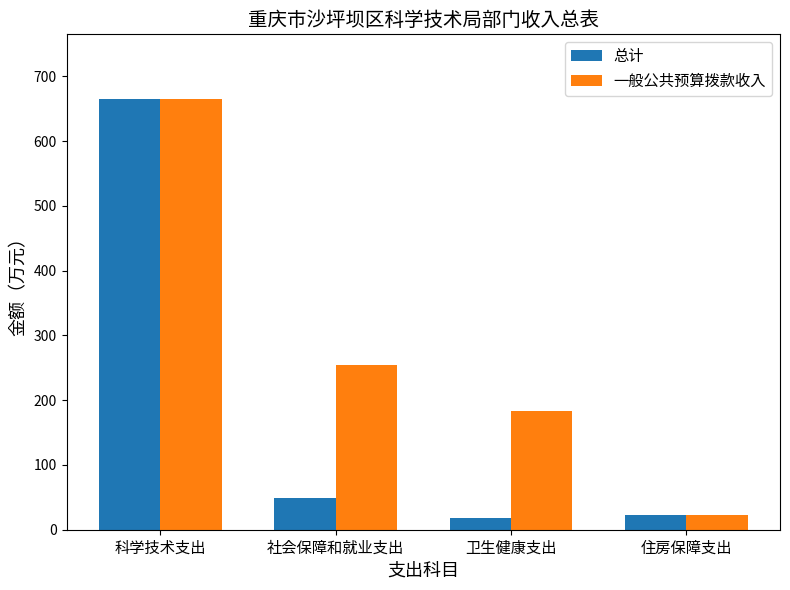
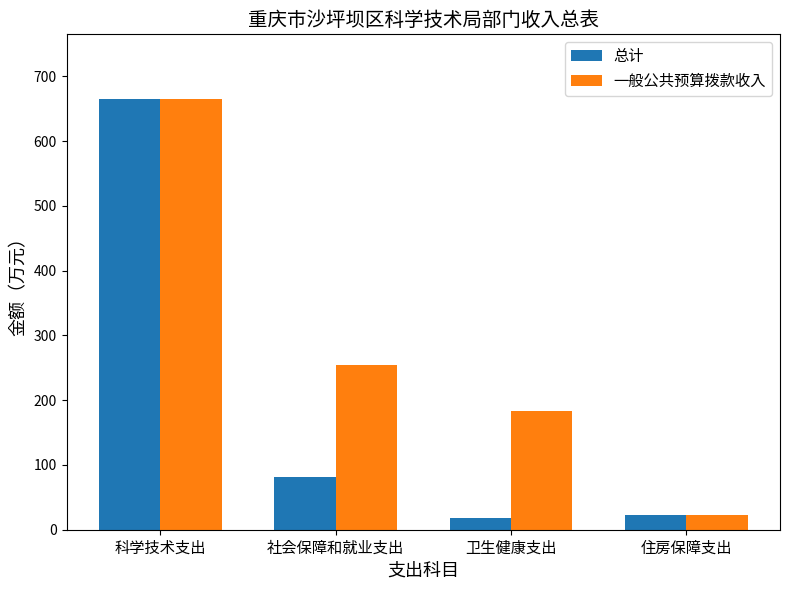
总计, 社会保障和就业支出: 50 -> 80
